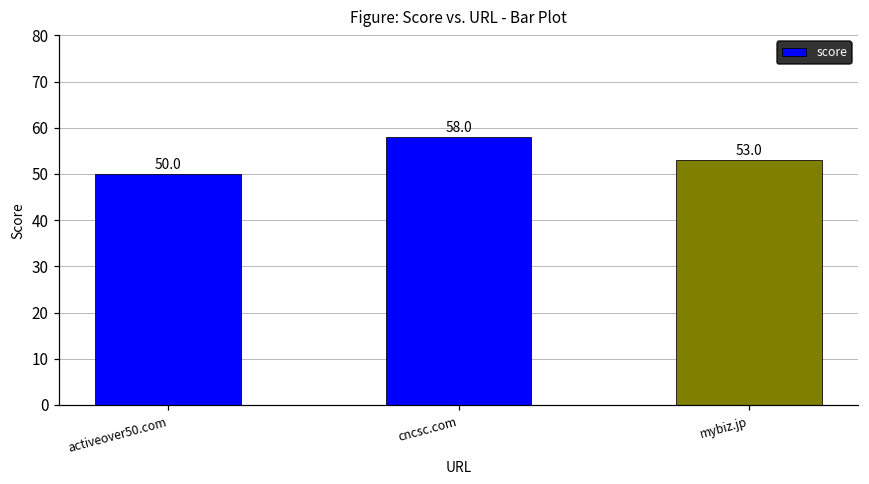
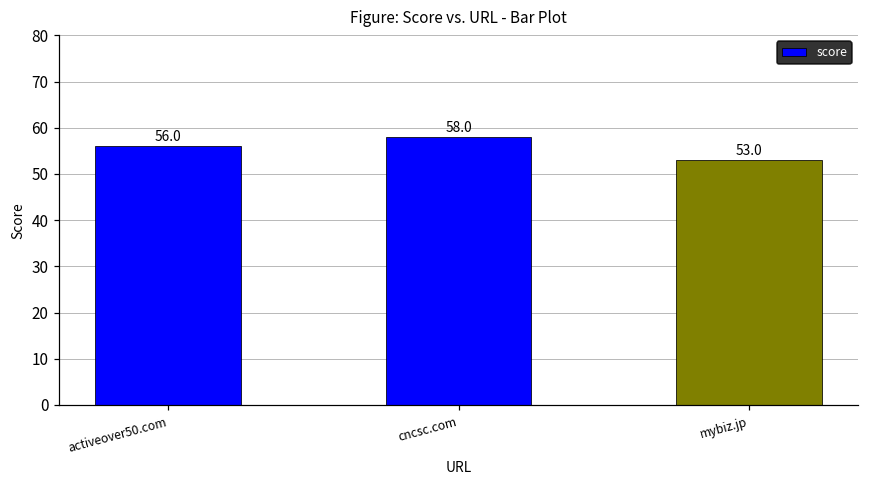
activeover50.com: 50.0 -> 56.0
